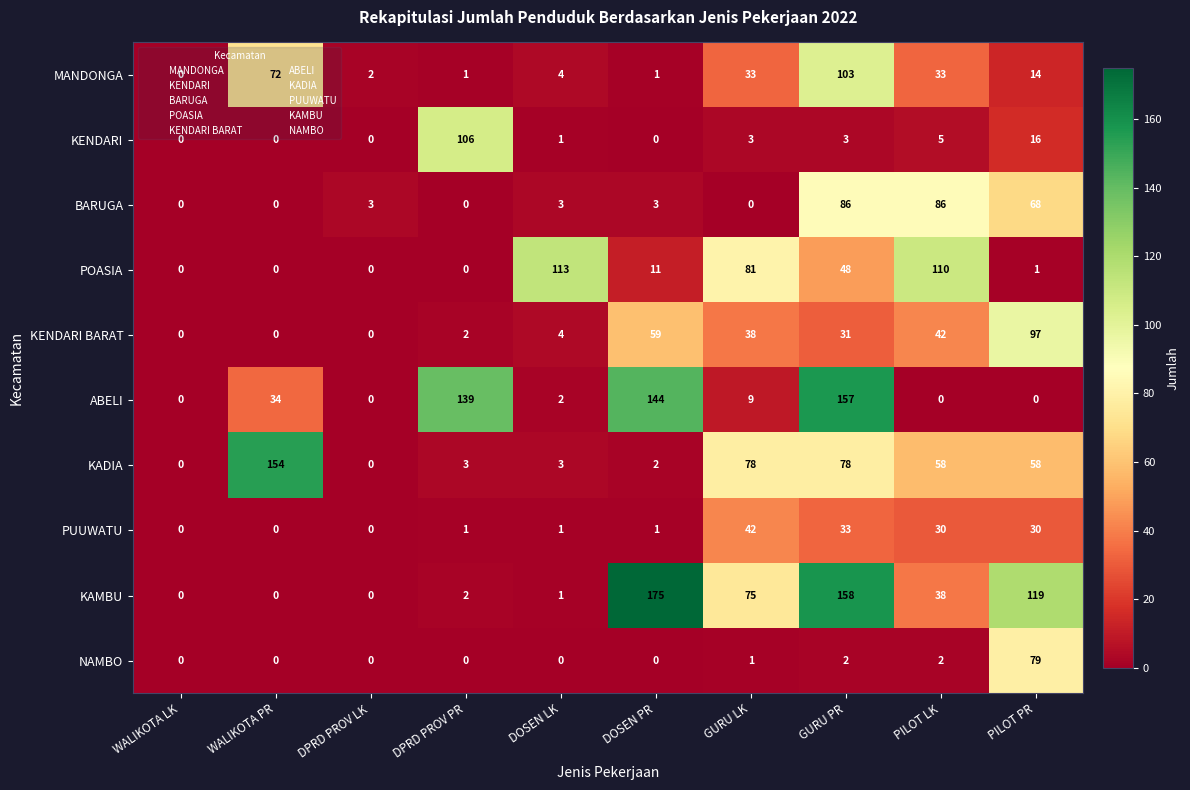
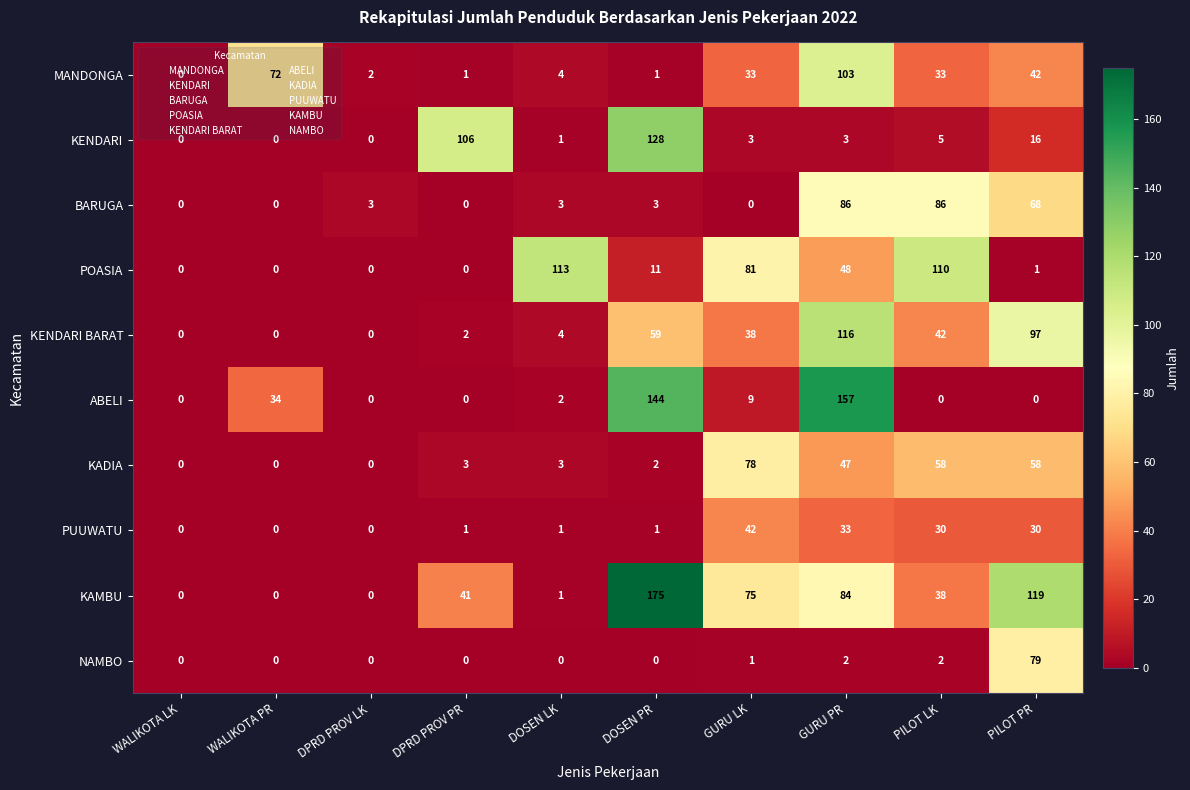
MANDONGA, PILOT PR: 14 -> 42
KENDARI, DOSEN PR: 0 -> 128
KENDARI BARAT, GURU PR: 31 -> 116
ABELI, DPRD PROV PR: 139 -> 0
KADIA, WALIKOTA PR: 154 -> 0
KADIA, GURU PR: 78 -> 47
KAMBU, DPRD PROV PR: 2 -> 41
KAMBU, GURU PR: 158 -> 84
